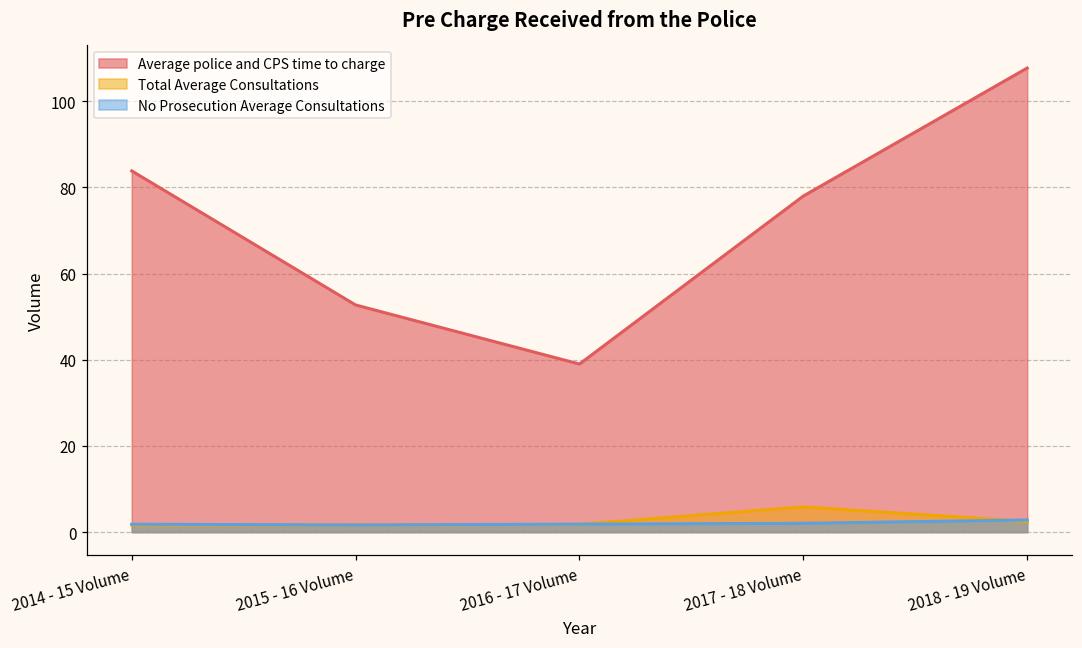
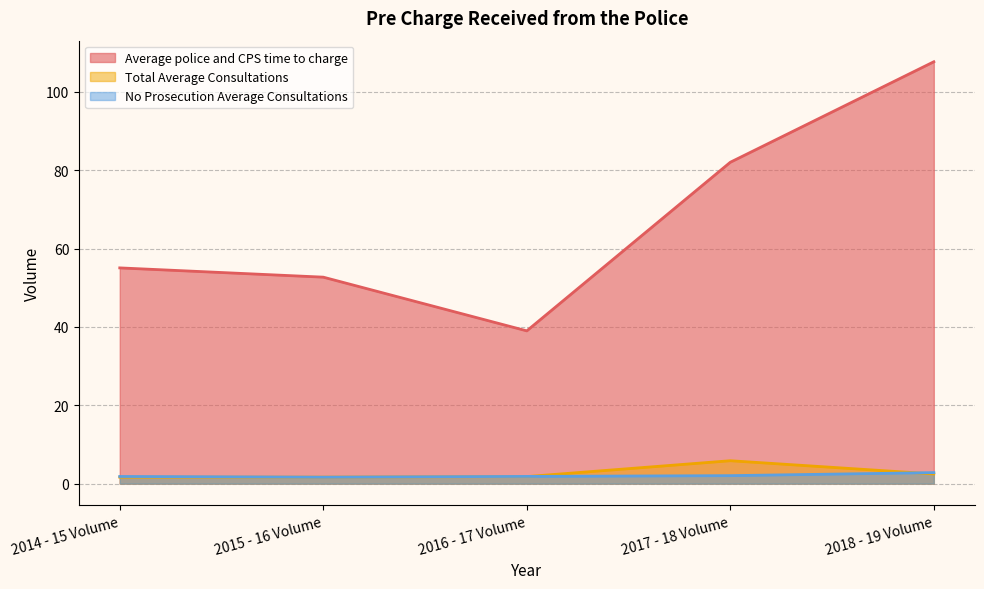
Average police and CPS time to charge, 2014 - 15 Volume: 84 -> 55
Average police and CPS time to charge, 2017 - 18 Volume: 78 -> 82
